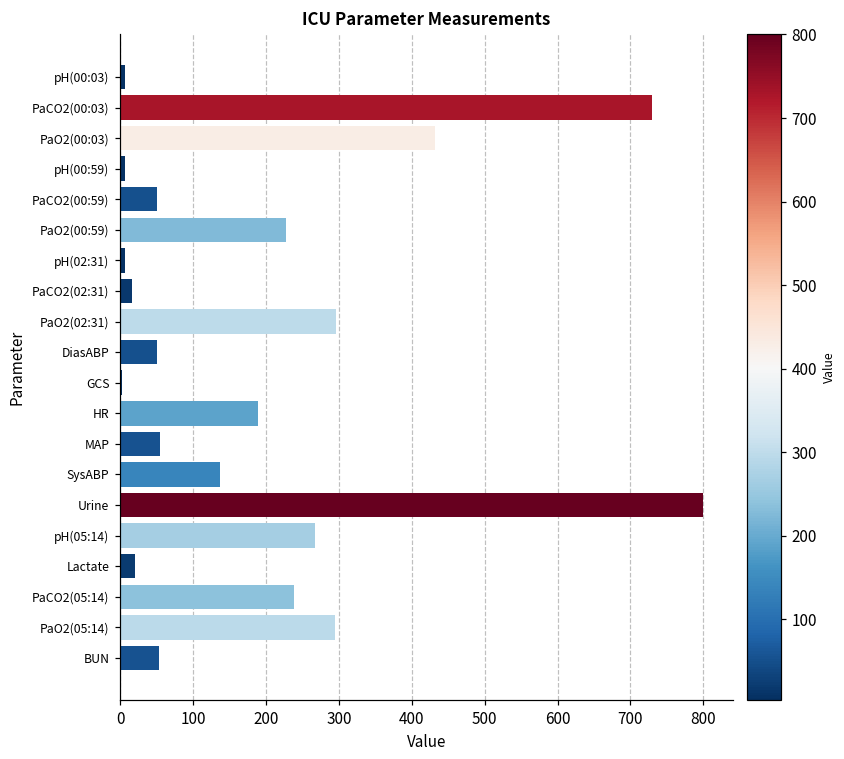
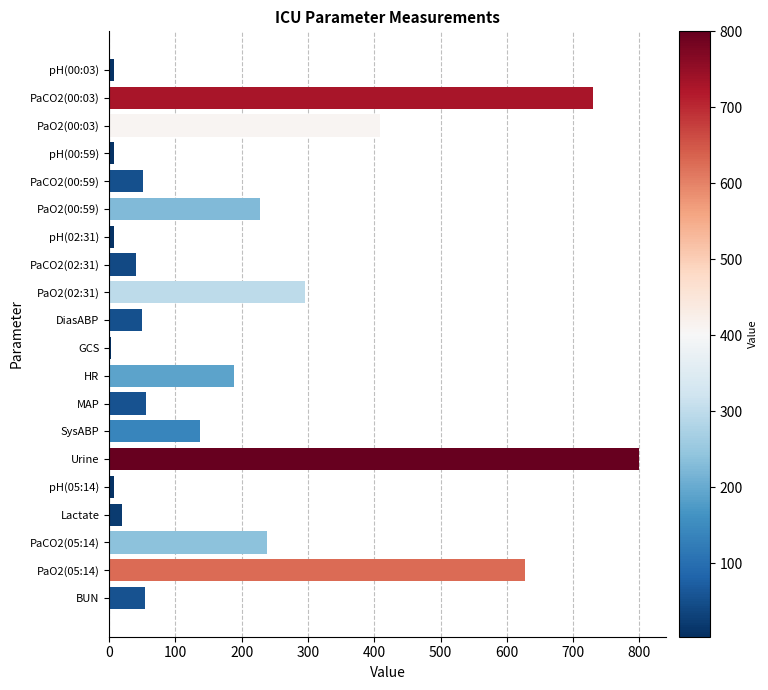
PaO2(00:03): 430 -> 410
PaCO2(02:31): 20 -> 40
pH(05:14): 270 -> 10
PaO2(05:14): 300 -> 630
